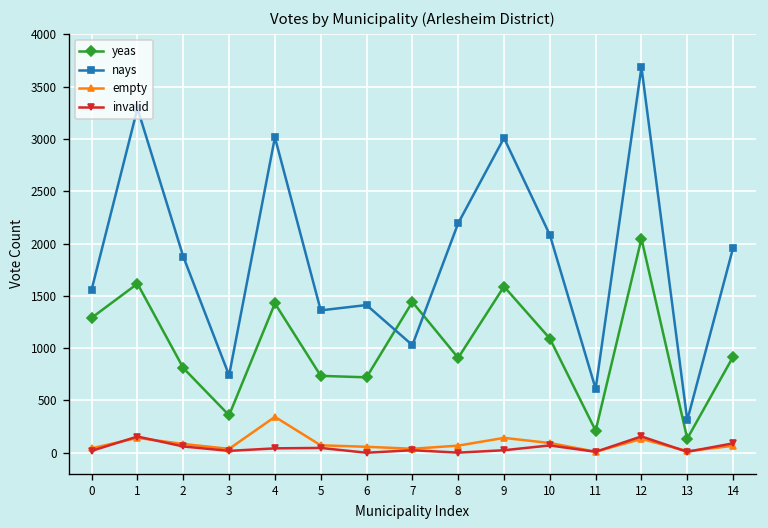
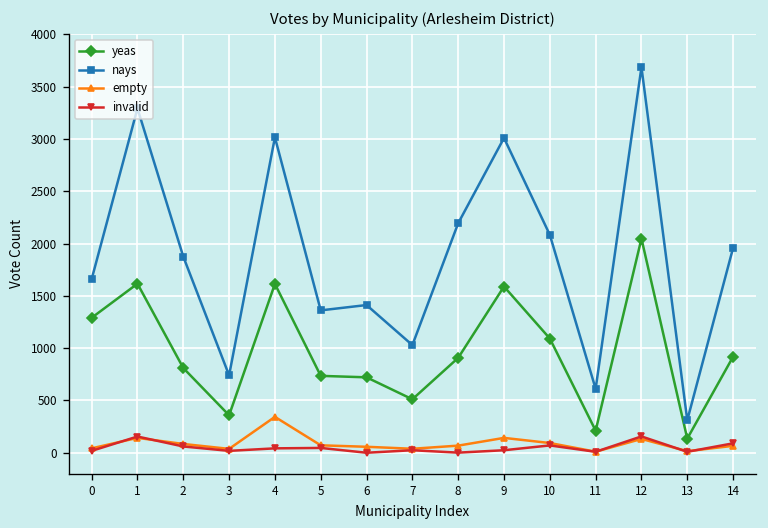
nays, 0: 1600 -> 1700
yeas, 4: 1400 -> 1600
yeas, 7: 1400 -> 500
